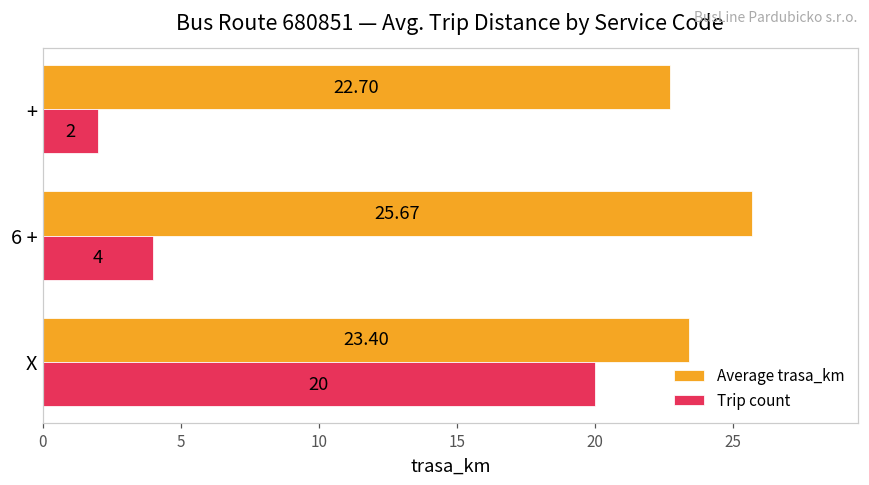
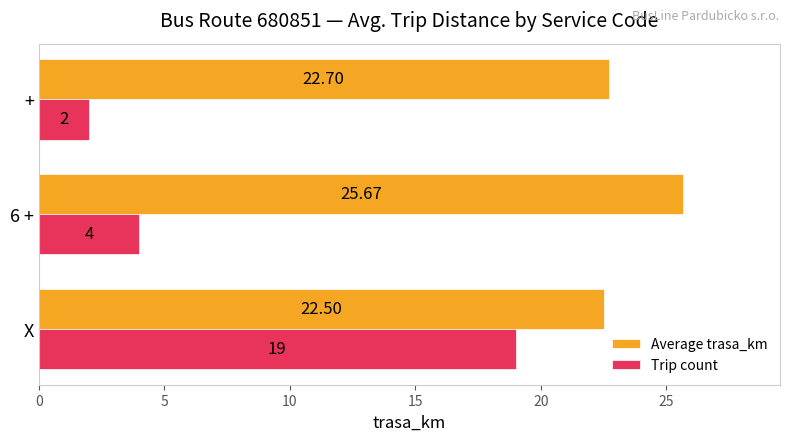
Average trasa_km, X: 23.40 -> 22.50
Trip count, X: 20 -> 19
